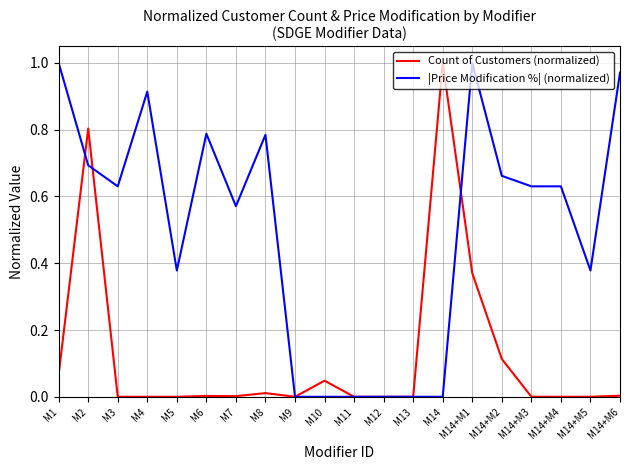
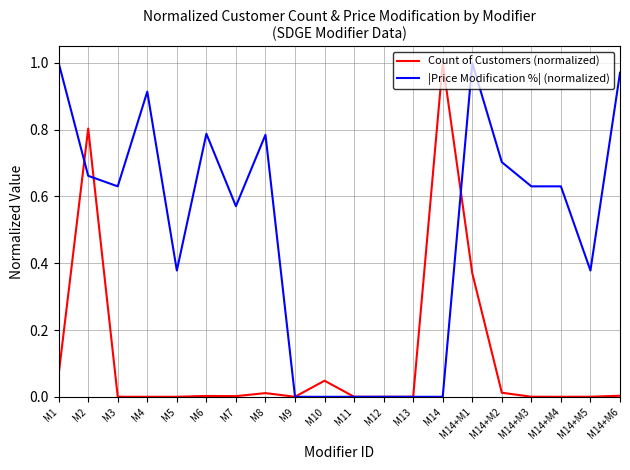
|Price Modification %| (normalized), M2: 0.69 -> 0.66
Count of Customers (normalized), M14+M2: 0.11 -> 0.01
|Price Modification %| (normalized), M14+M2: 0.66 -> 0.70
